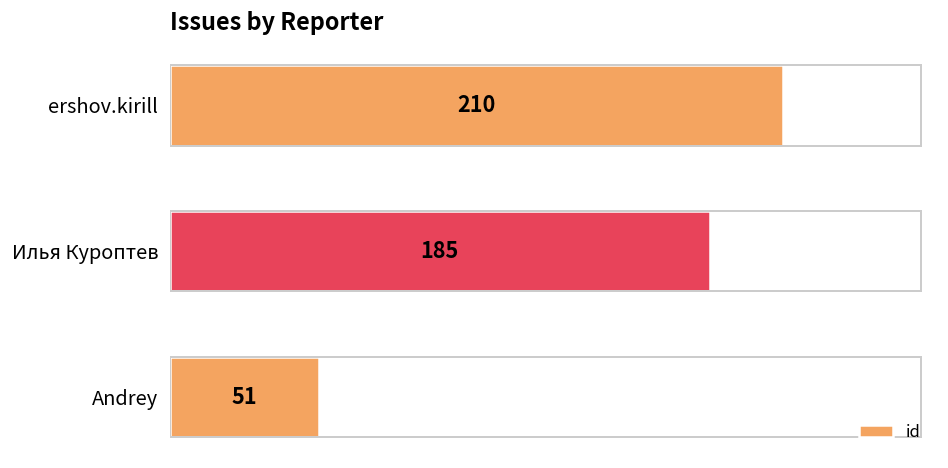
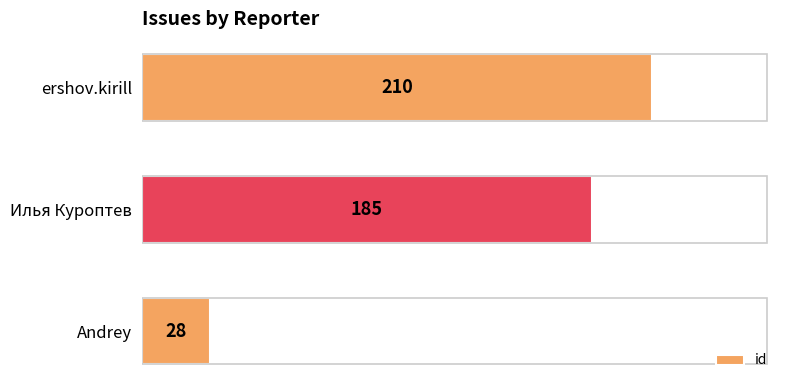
Andrey: 51 -> 28
